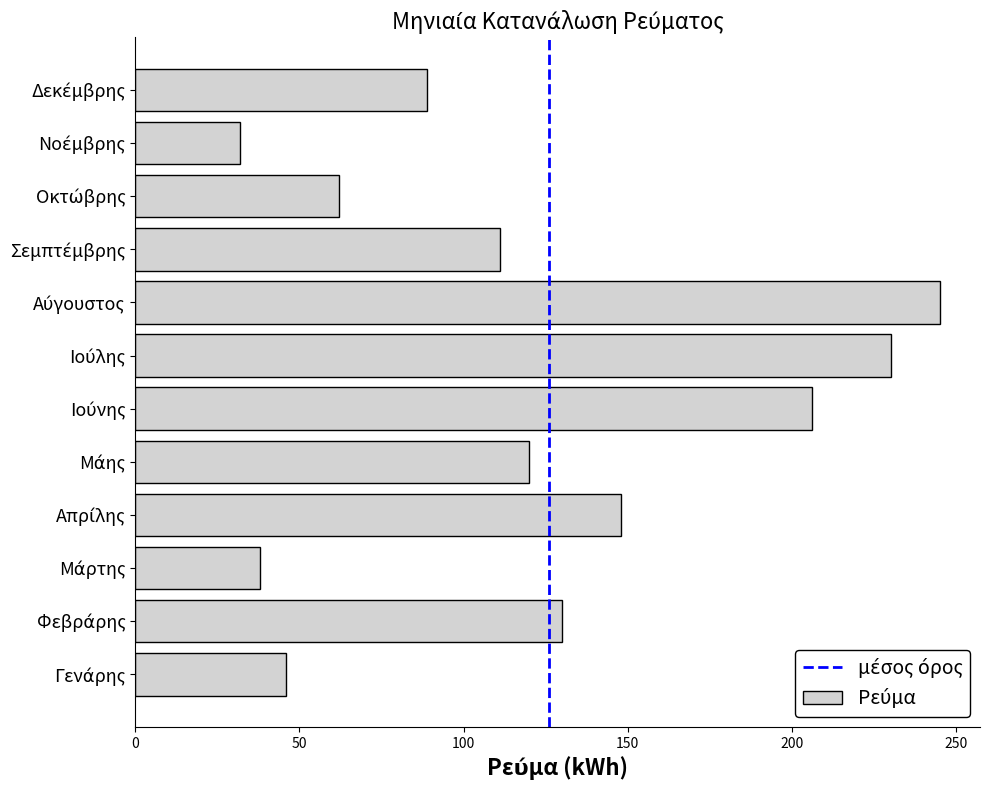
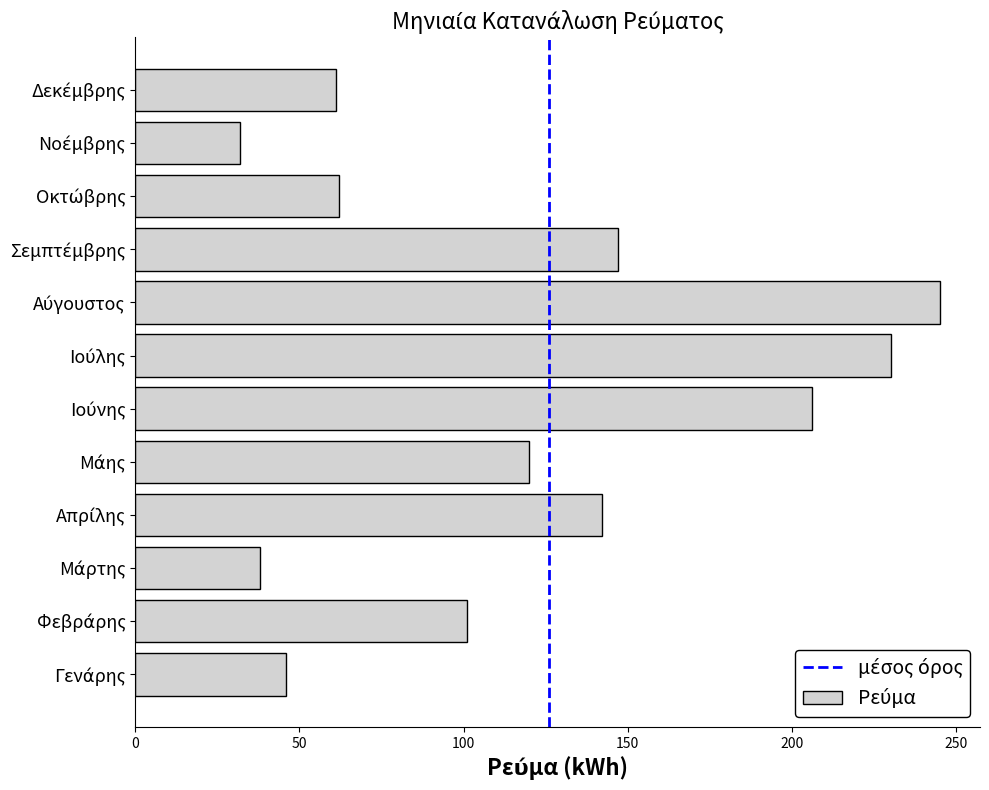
Δεκέμβρης: 89 -> 61
Σεμπτέμβρης: 111 -> 147
Απρίλης: 148 -> 142
Φεβράρης: 130 -> 101
